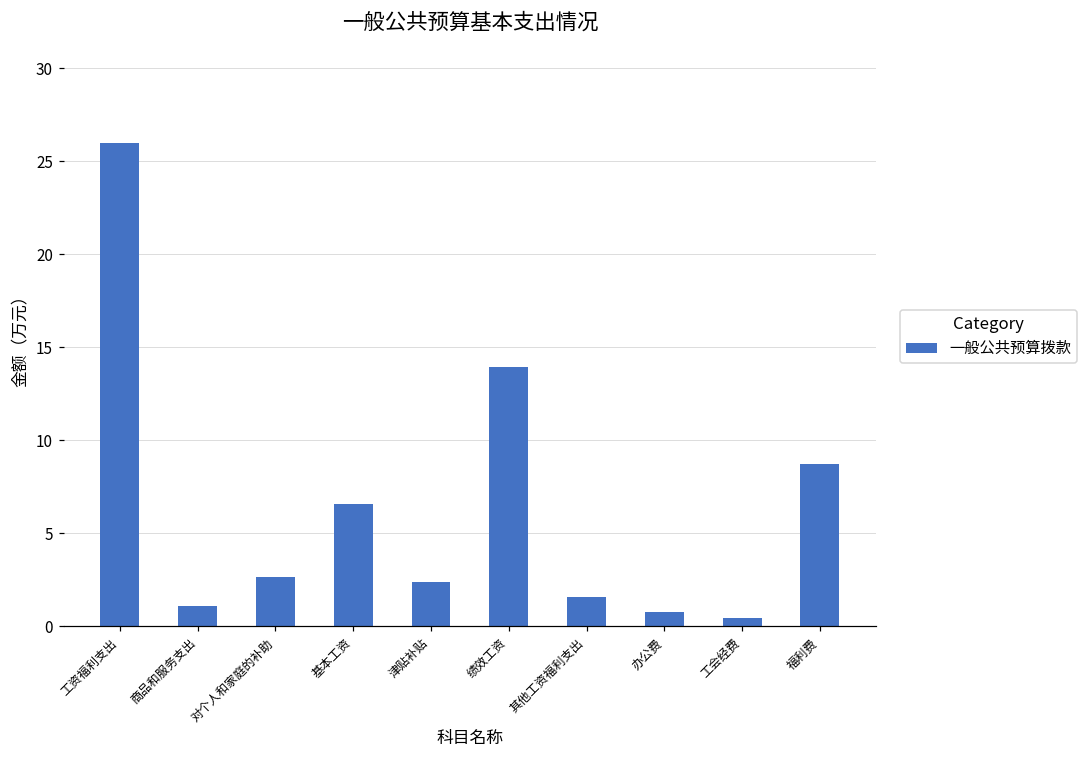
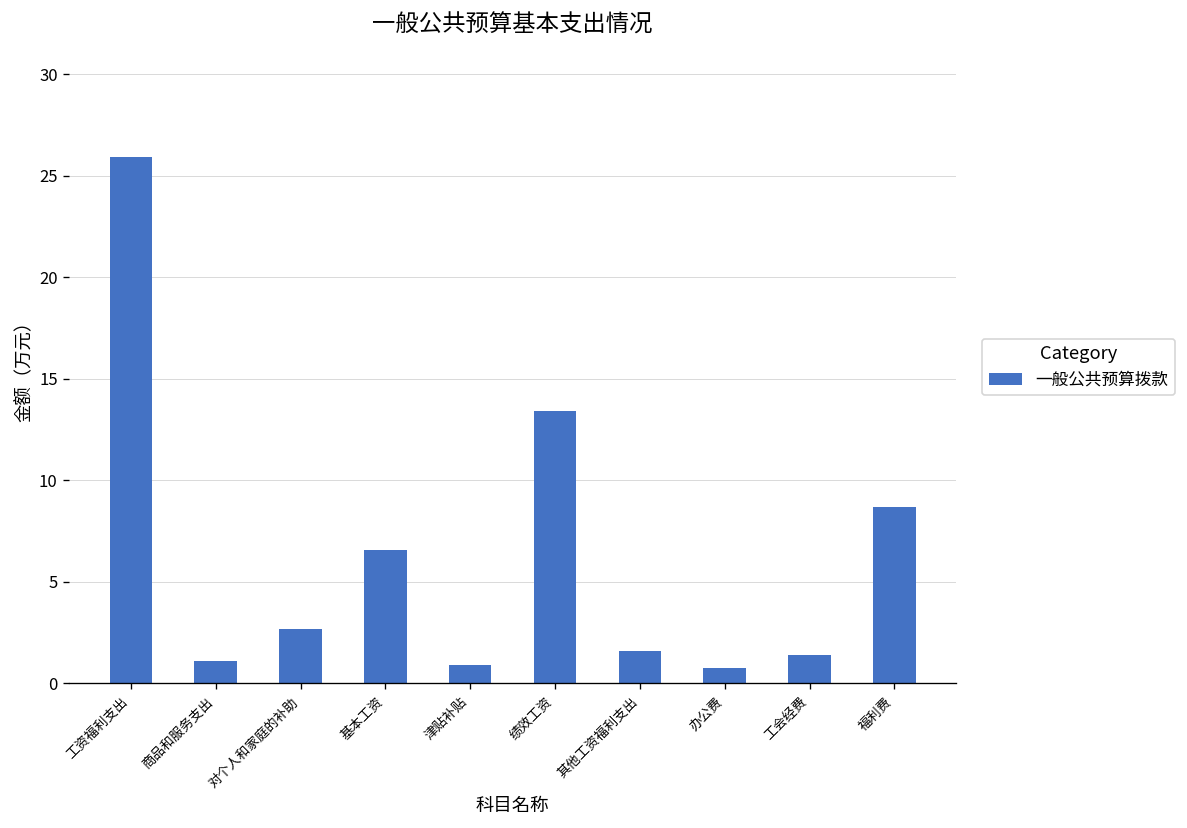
津贴补贴: 2.4 -> 0.9
绩效工资: 14.0 -> 13.4
工会经费: 0.4 -> 1.4
